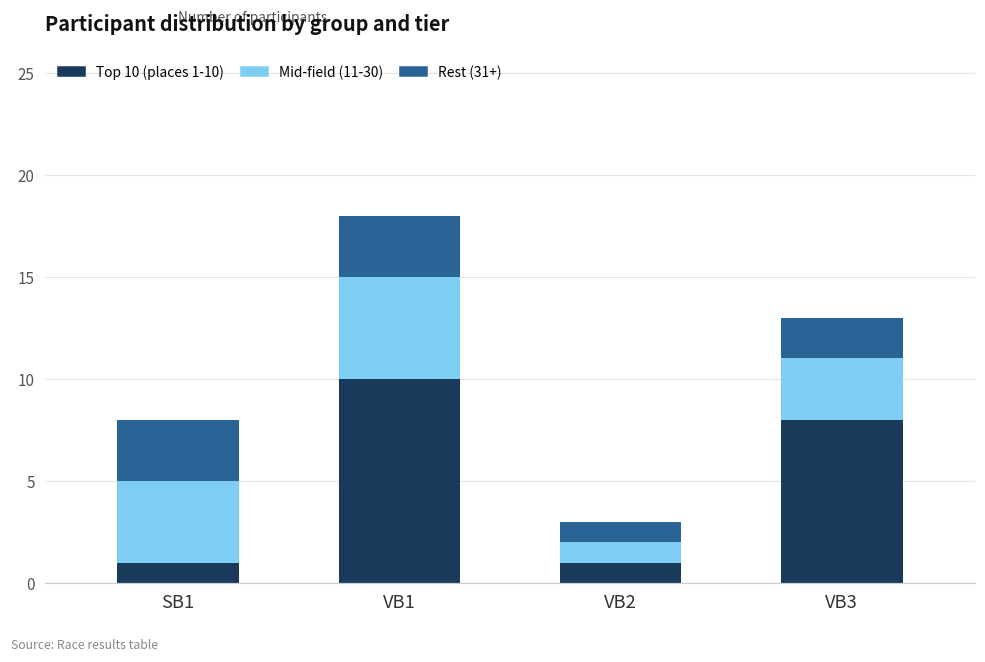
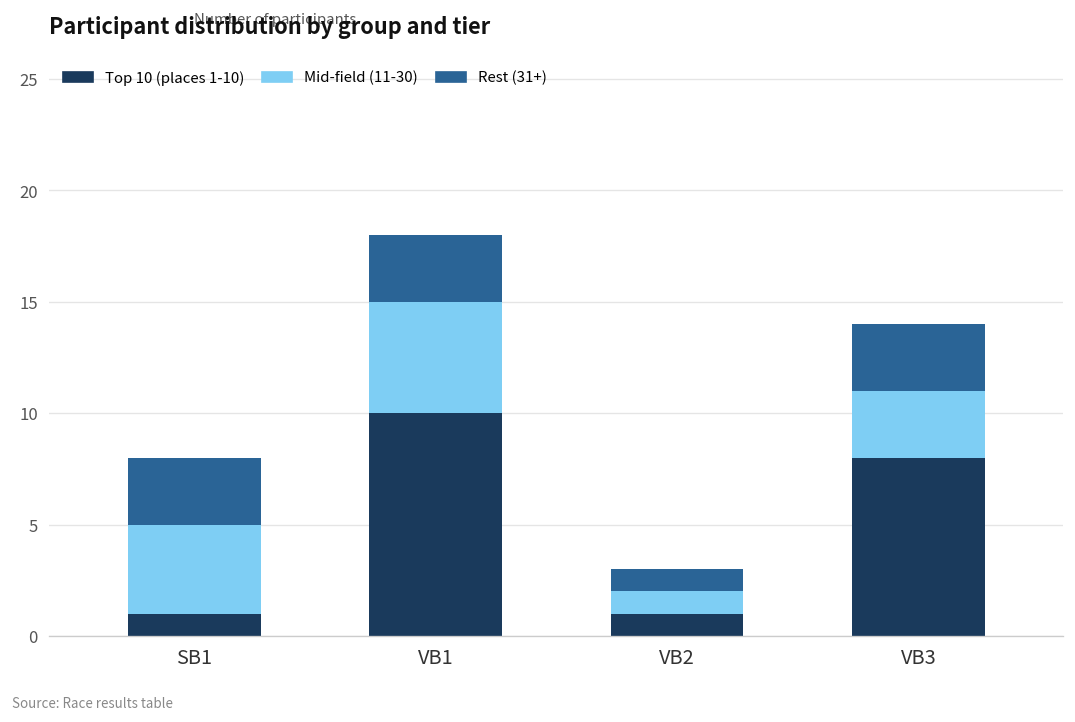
Rest (31+), VB3: 2 -> 3
